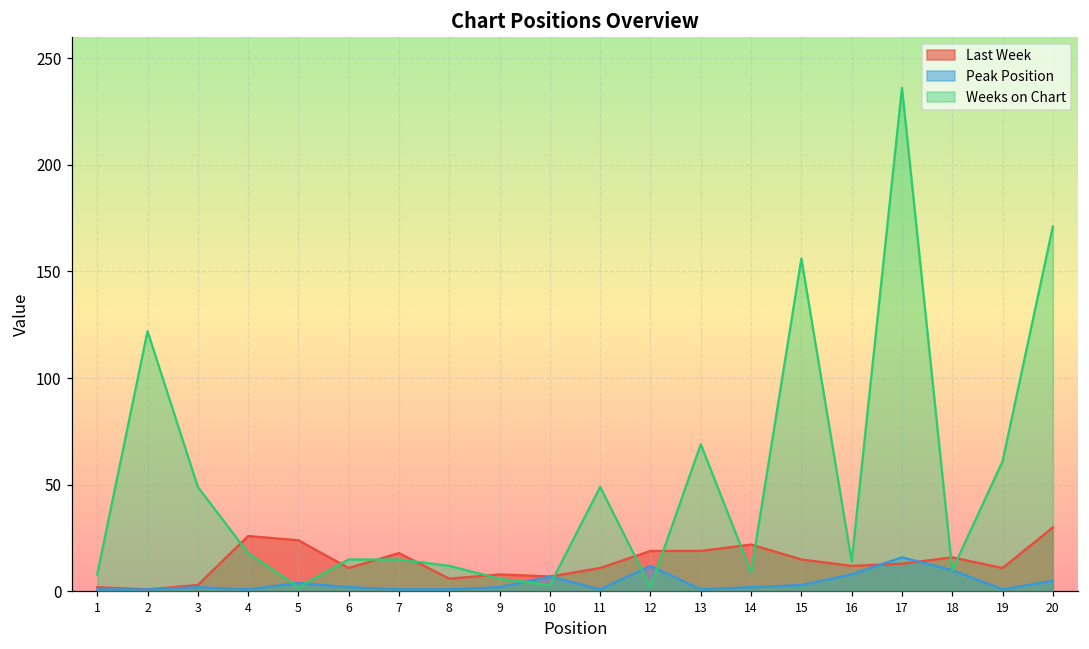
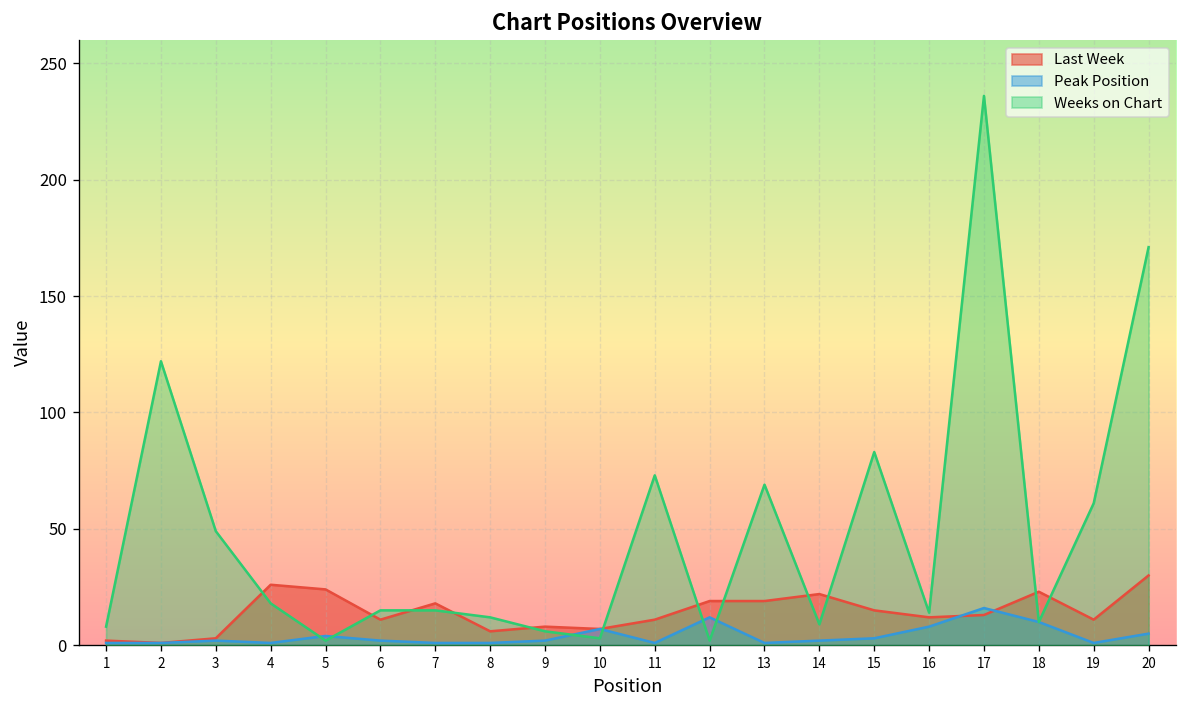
Weeks on Chart, 11: 49 -> 73
Weeks on Chart, 15: 156 -> 83
Last Week, 18: 16 -> 23
